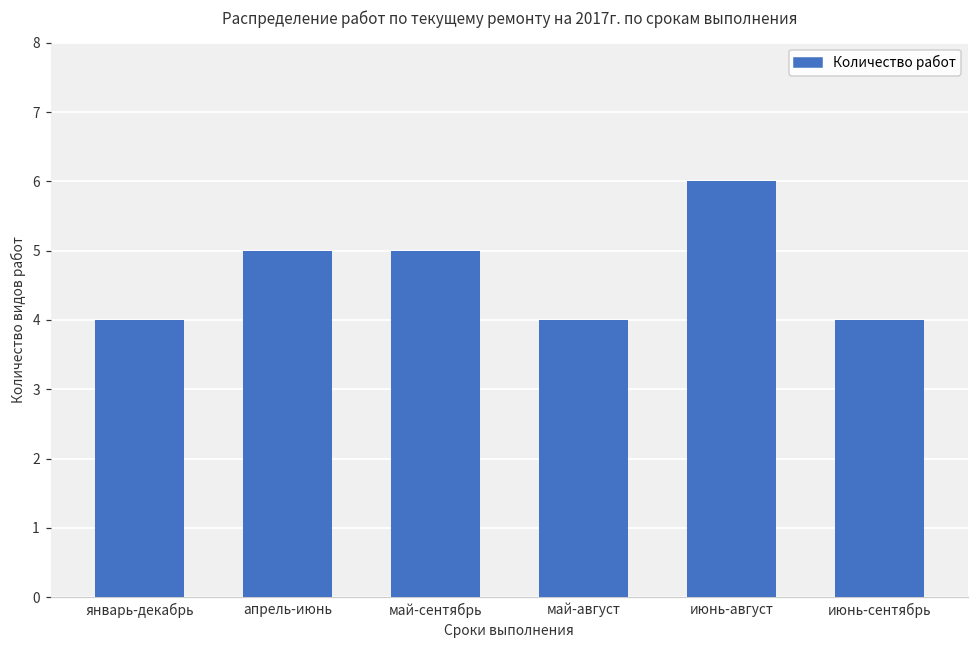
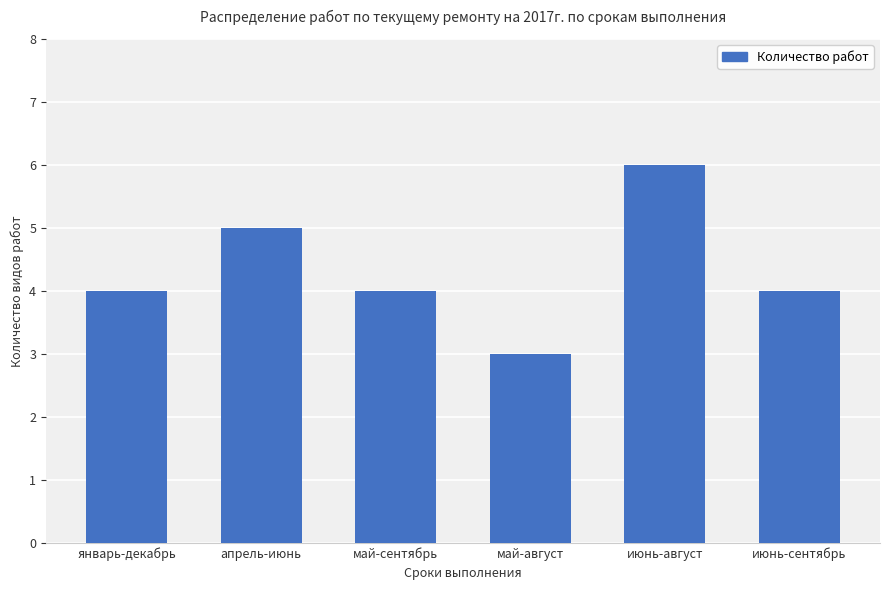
май-сентябрь: 5 -> 4
май-август: 4 -> 3
